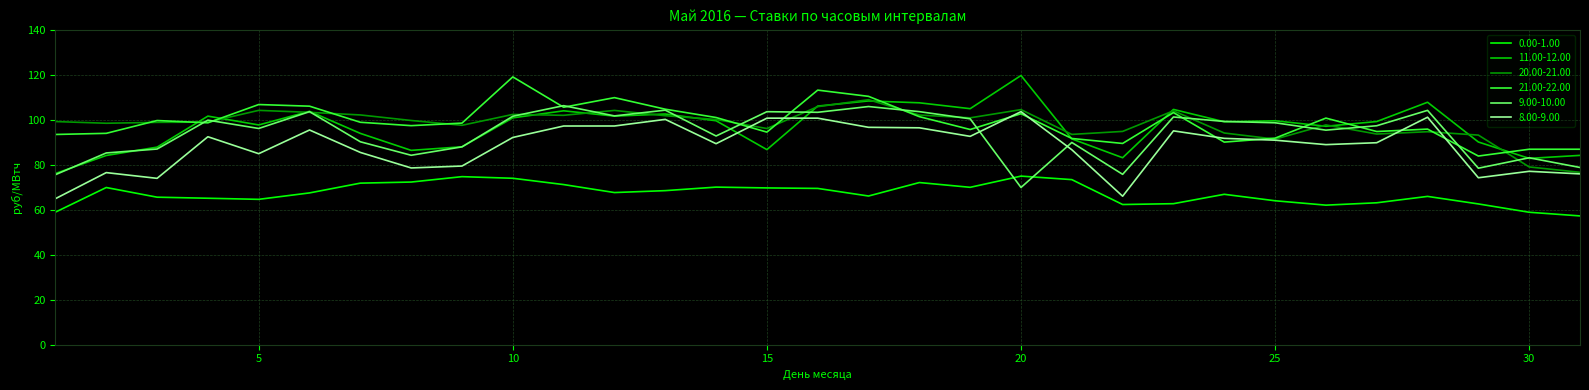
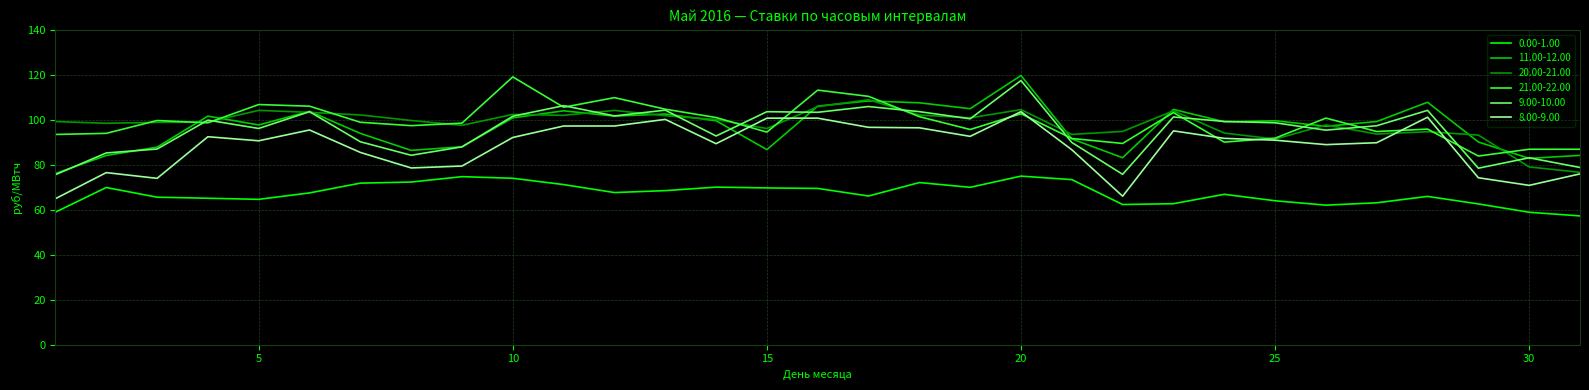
8.00-9.00, 5: 85 -> 91
9.00-10.00, 20: 70 -> 117
8.00-9.00, 30: 77 -> 71
